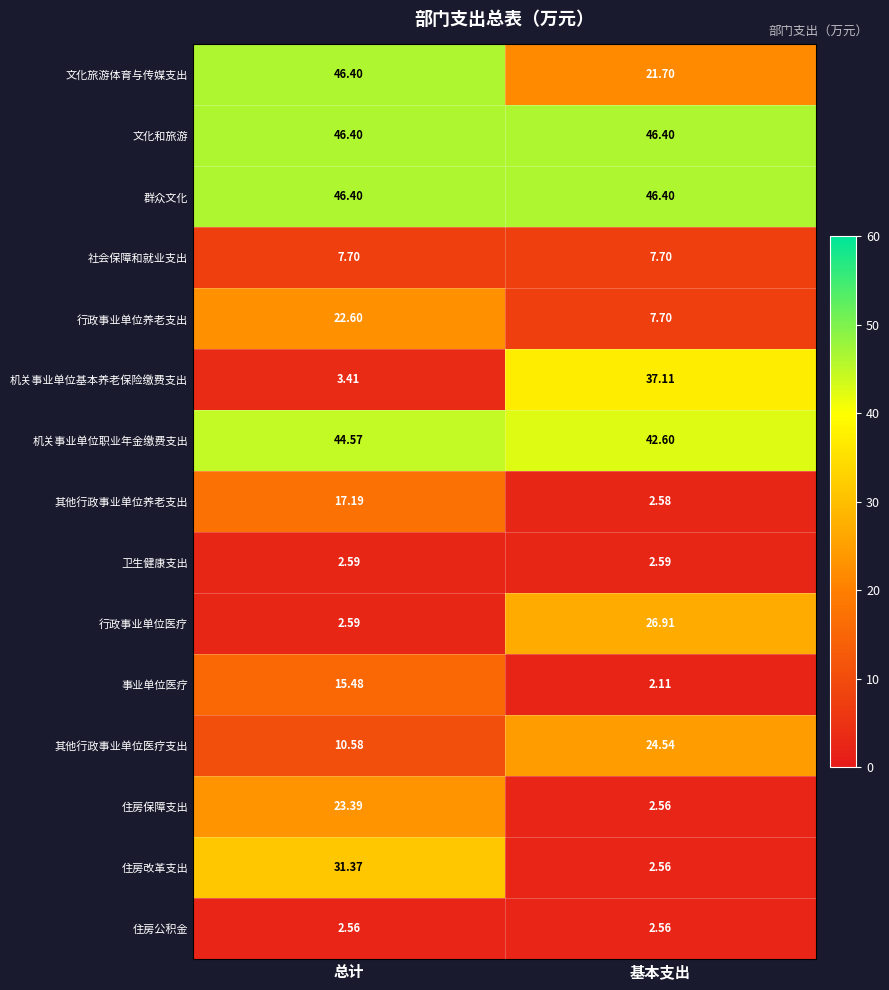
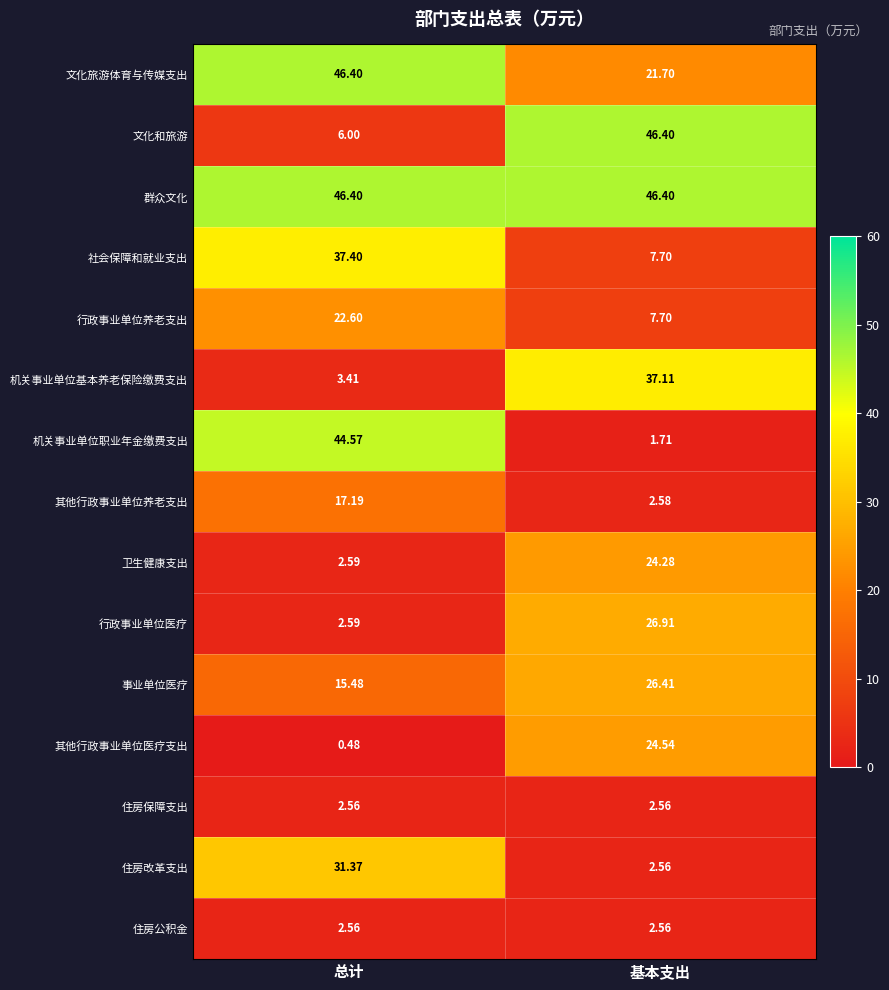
文化和旅游, 总计: 46.40 -> 6.00
社会保障和就业支出, 总计: 7.70 -> 37.40
机关事业单位职业年金缴费支出, 基本支出: 42.60 -> 1.71
卫生健康支出, 基本支出: 2.59 -> 24.28
事业单位医疗, 基本支出: 2.11 -> 26.41
其他行政事业单位医疗支出, 总计: 10.58 -> 0.48
住房保障支出, 总计: 23.39 -> 2.56
